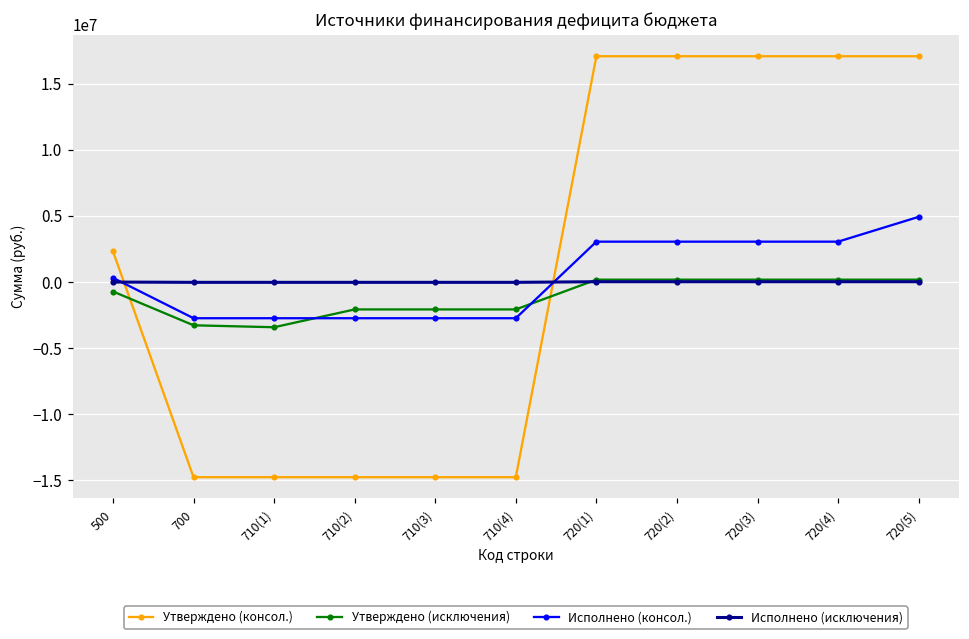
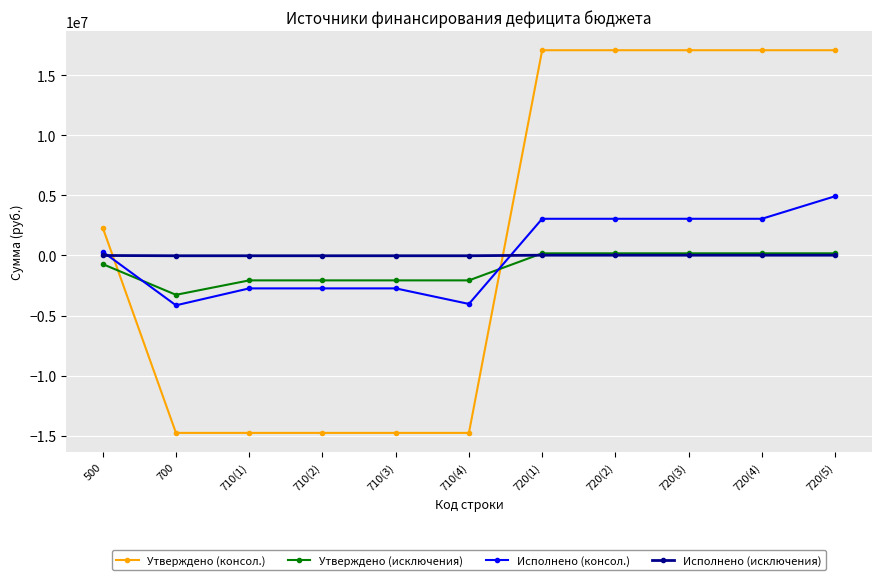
Исполнено (консол.), 700: -2700000 -> -4100000
Утверждено (исключения), 710(1): -3400000 -> -2100000
Исполнено (консол.), 710(4): -2700000 -> -4000000
